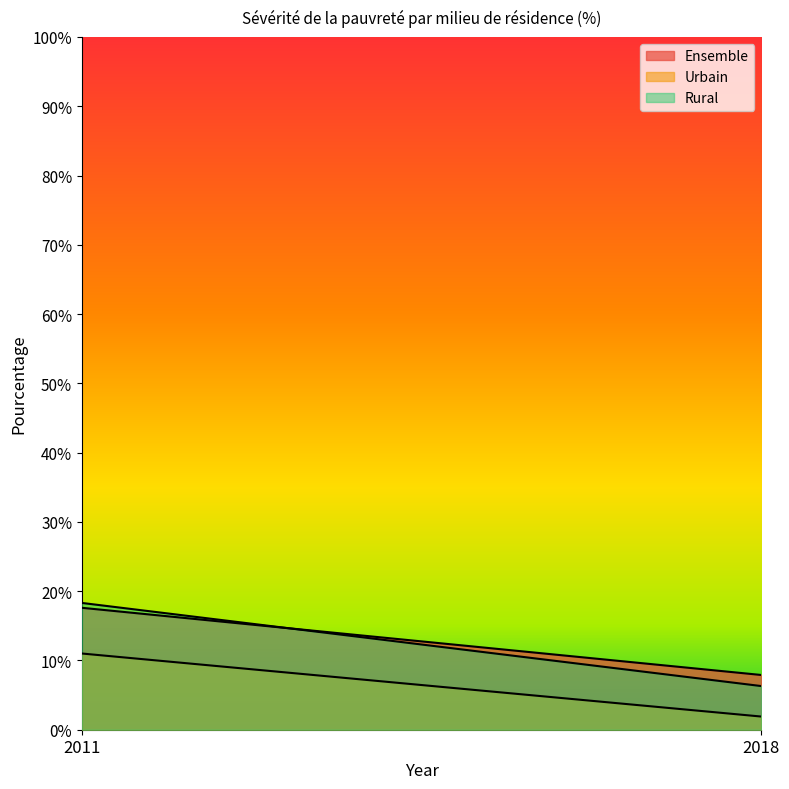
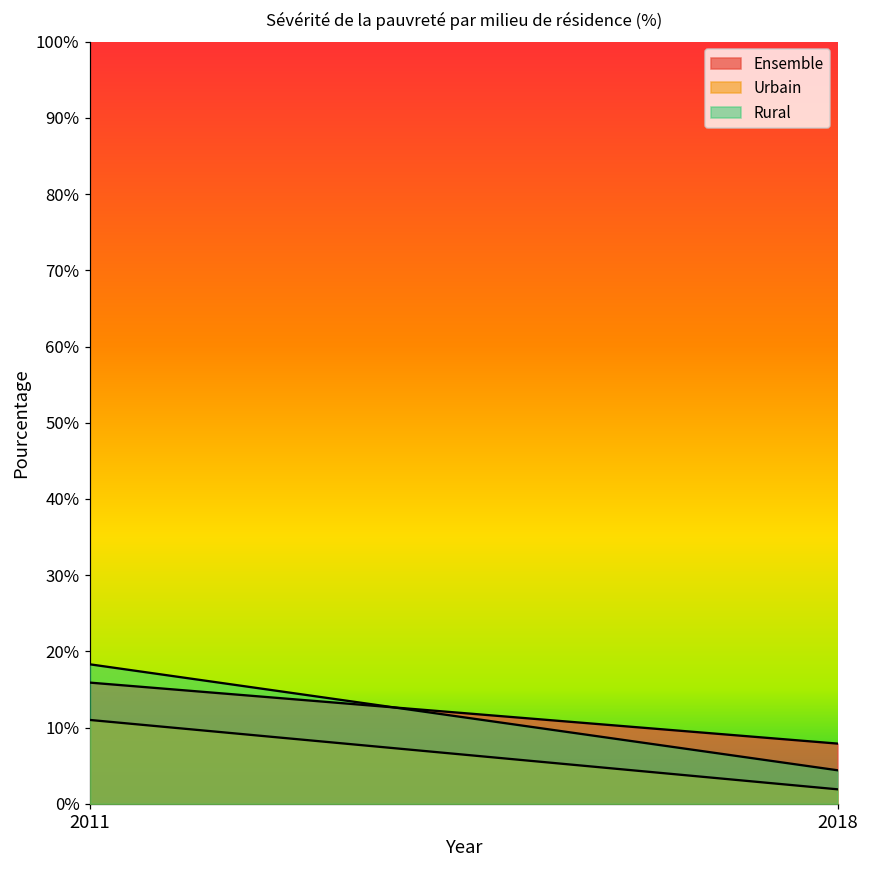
Ensemble, 2011: 18% -> 16%
Rural, 2018: 6% -> 4%
